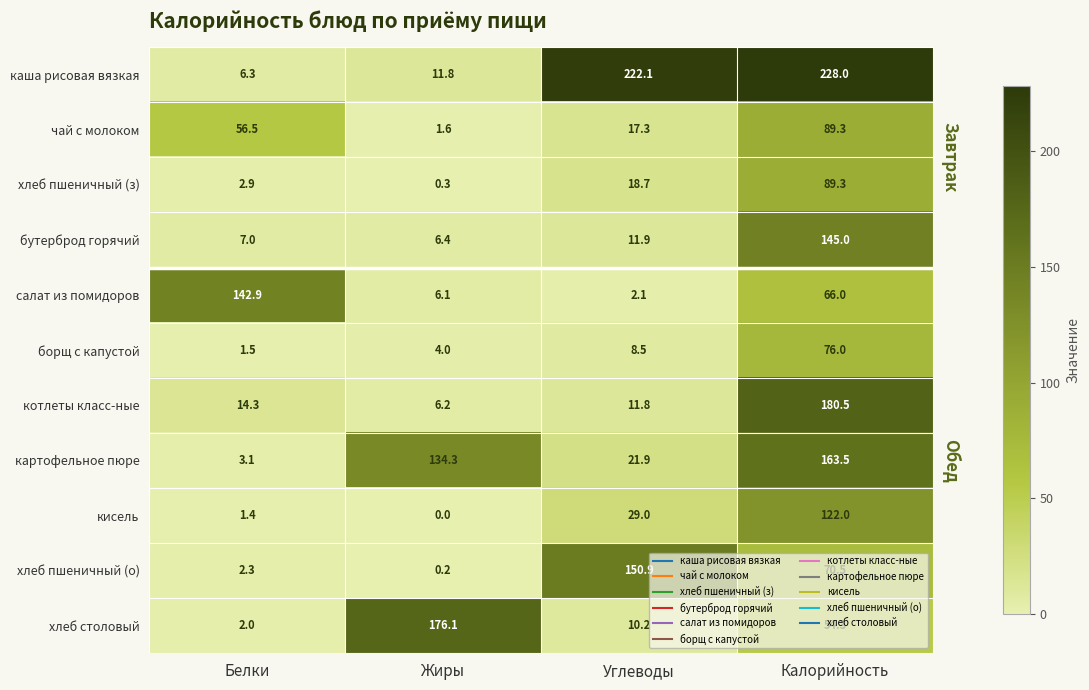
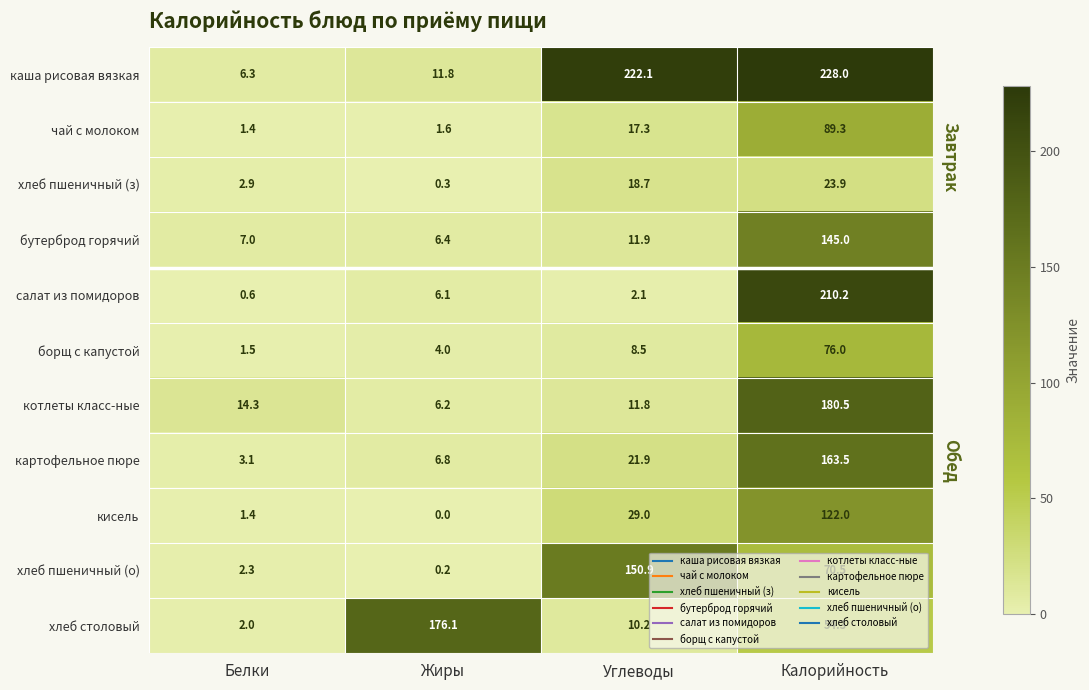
чай с молоком, Белки: 56.5 -> 1.4
хлеб пшеничный (з), Калорийность: 89.3 -> 23.9
салат из помидоров, Белки: 142.9 -> 0.6
салат из помидоров, Калорийность: 66.0 -> 210.2
картофельное пюре, Жиры: 134.3 -> 6.8
